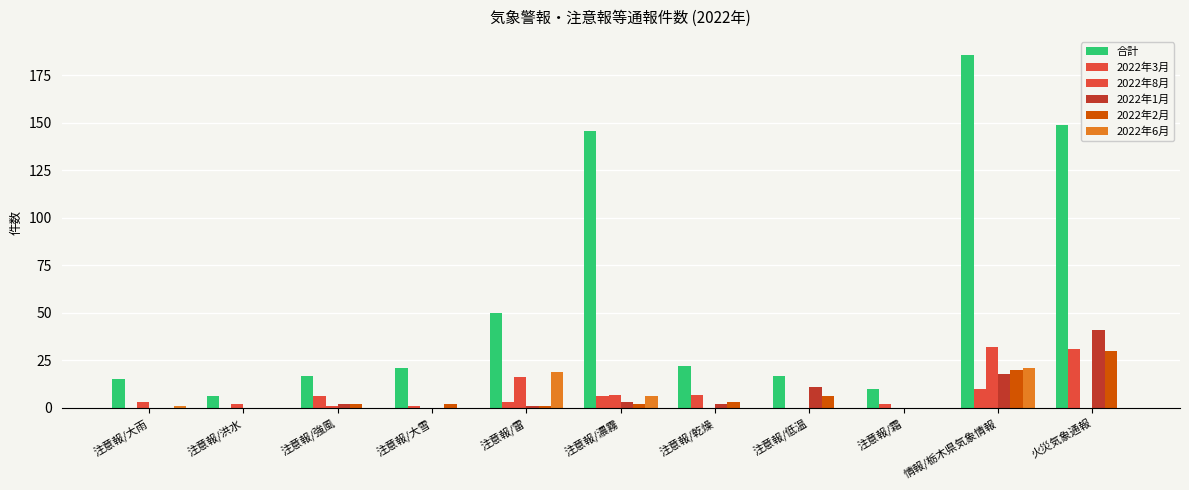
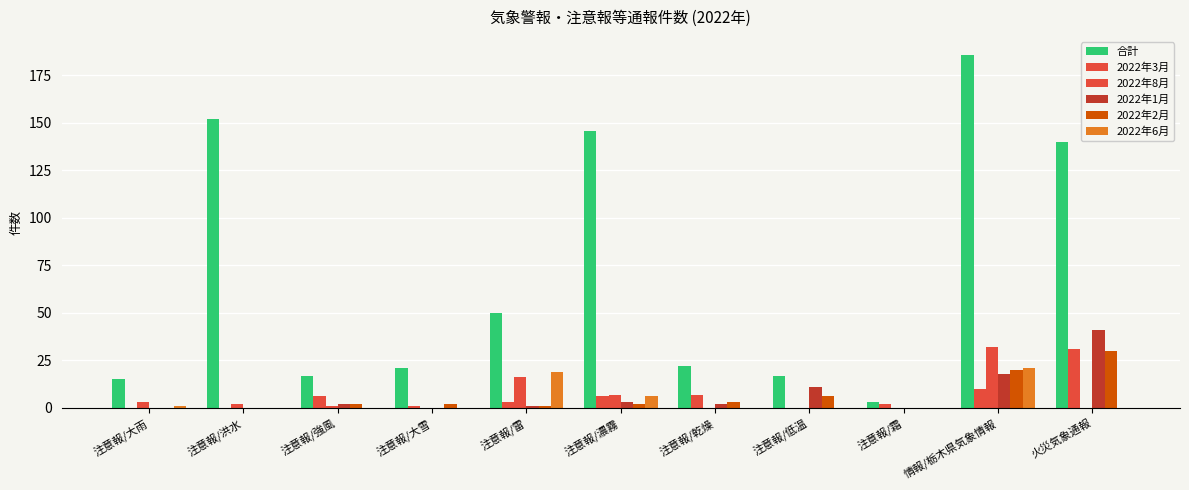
合計, 注意報/洪水: 6 -> 152
合計, 注意報/霜: 10 -> 3
合計, 火災気象通報: 149 -> 140
